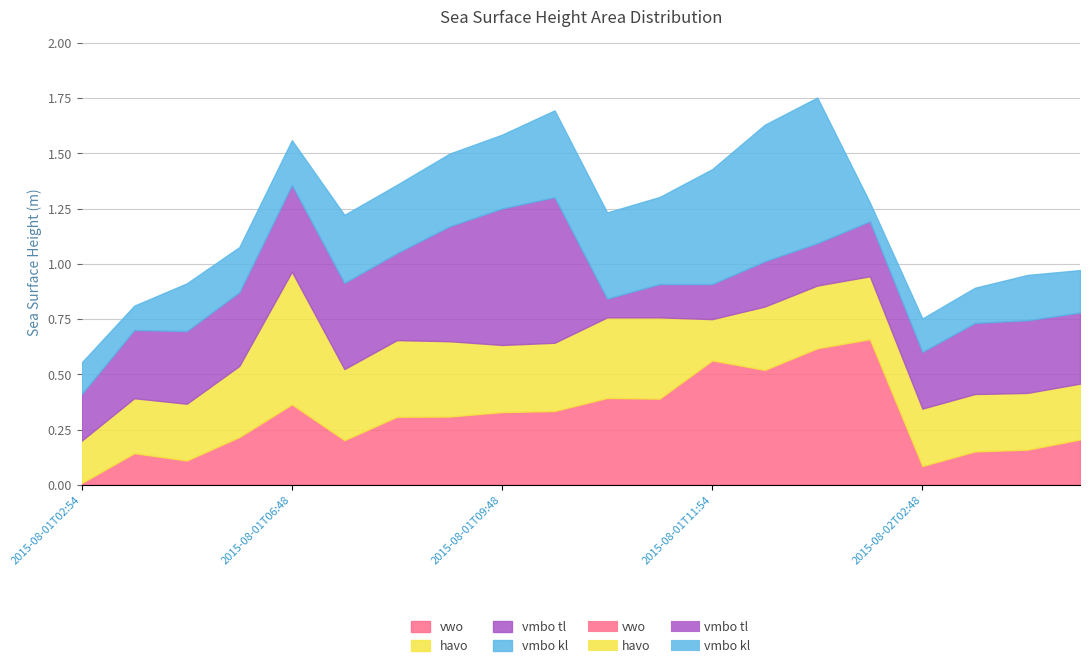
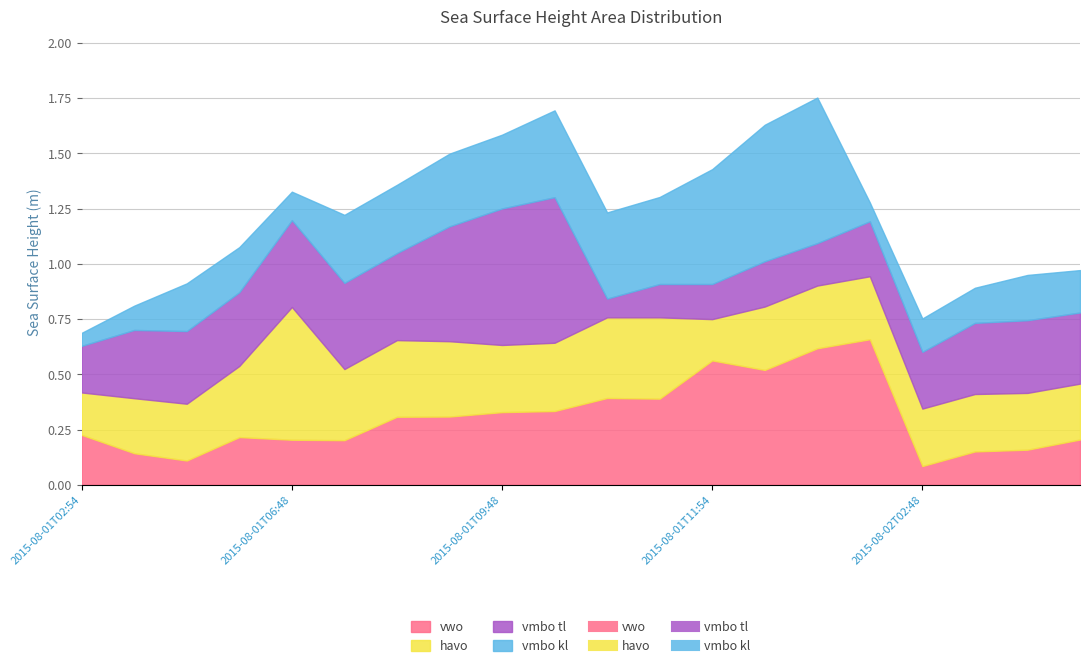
vwo, 2015-08-01T02:54: 0.01 -> 0.23
vmbo kl, 2015-08-01T02:54: 0.14 -> 0.06
vwo, 2015-08-01T06:48: 0.36 -> 0.20
vmbo kl, 2015-08-01T06:48: 0.20 -> 0.13
